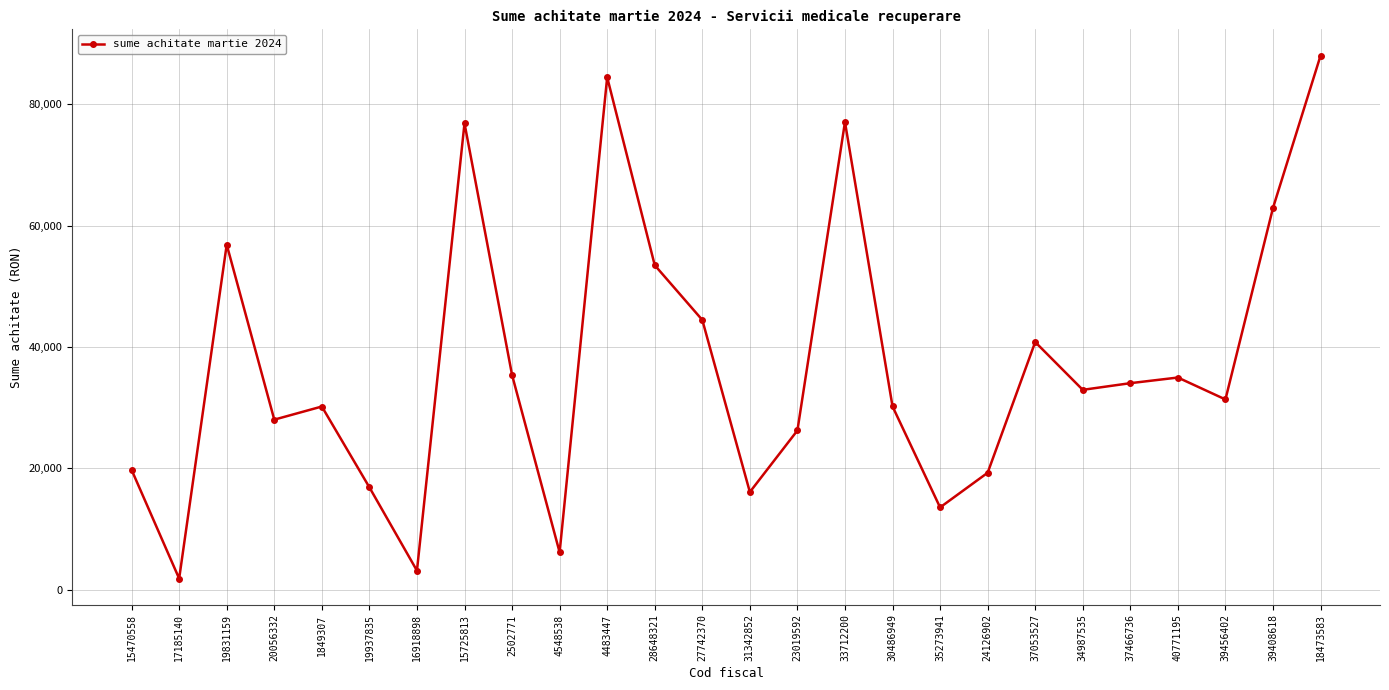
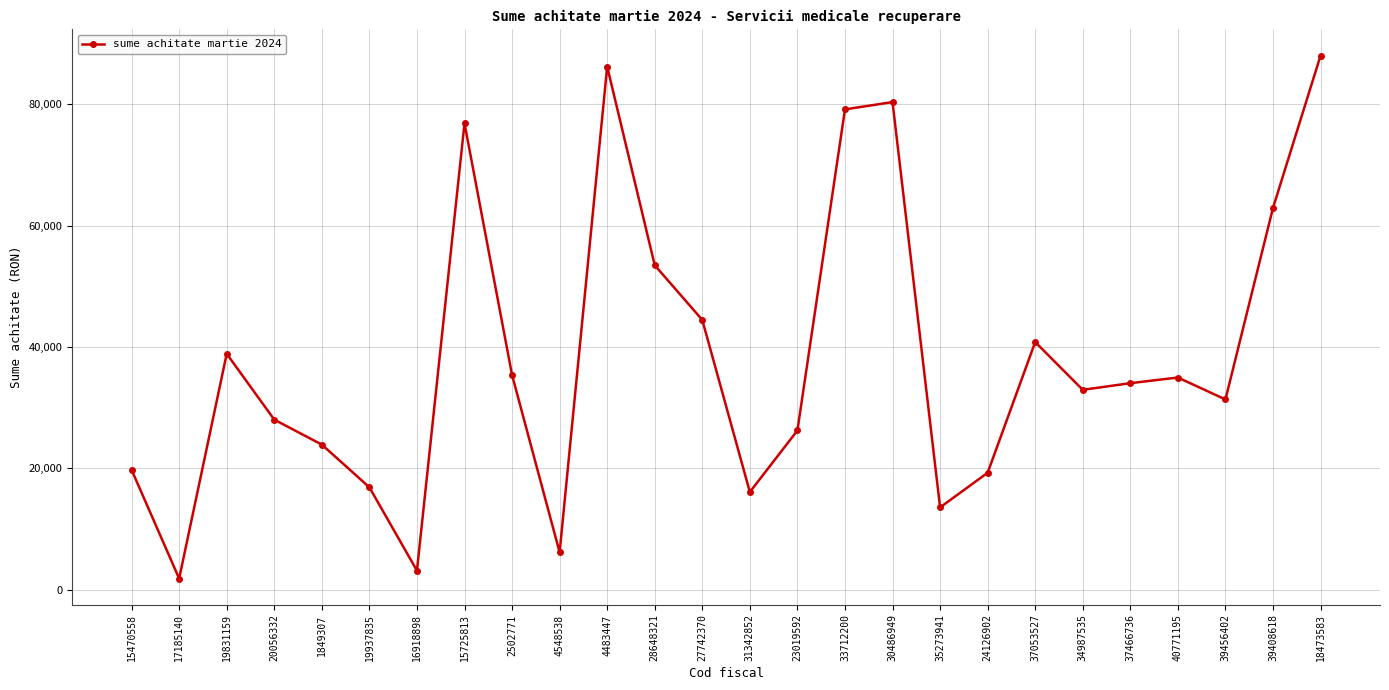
19831159: 57,000 -> 39,000
1849307: 30,000 -> 24,000
4483447: 84,000 -> 86,000
33712200: 77,000 -> 79,000
30486949: 30,000 -> 80,000
